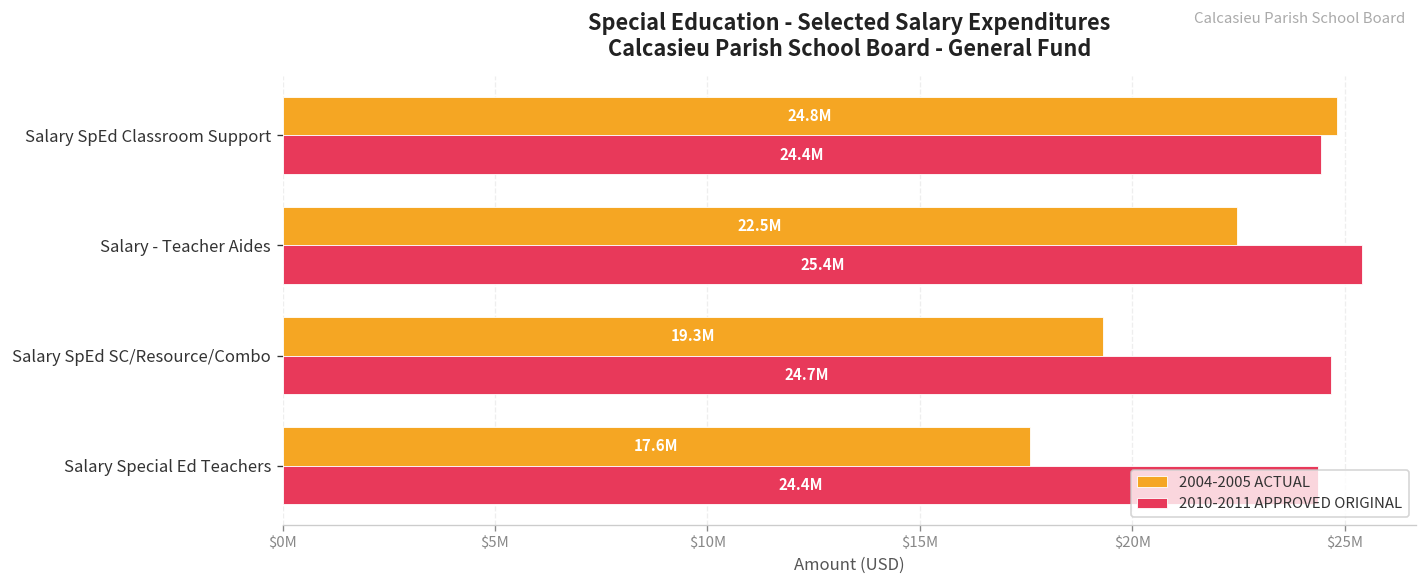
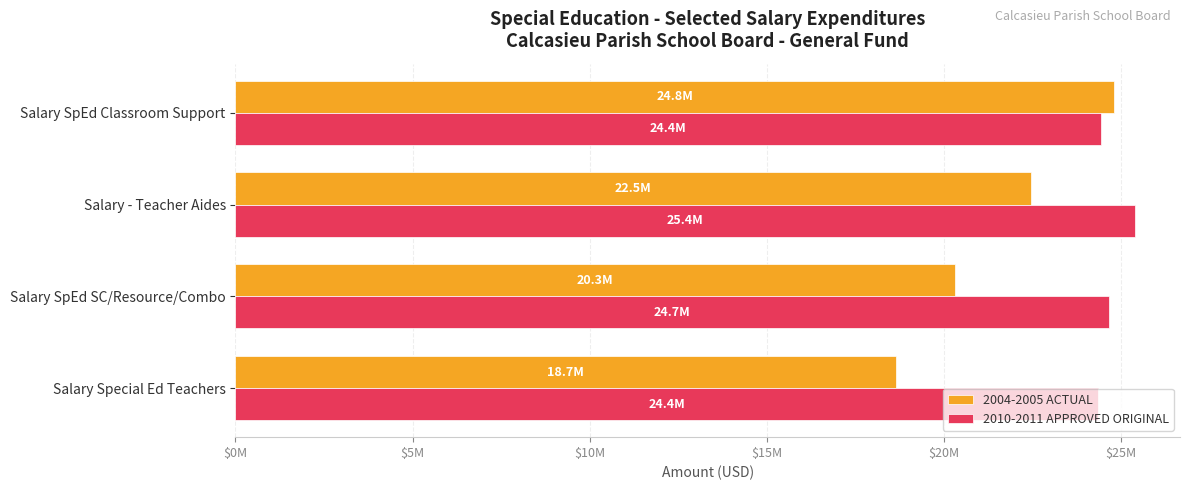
2004-2005 ACTUAL, Salary SpEd SC/Resource/Combo: 19.3M -> 20.3M
2004-2005 ACTUAL, Salary Special Ed Teachers: 17.6M -> 18.7M
